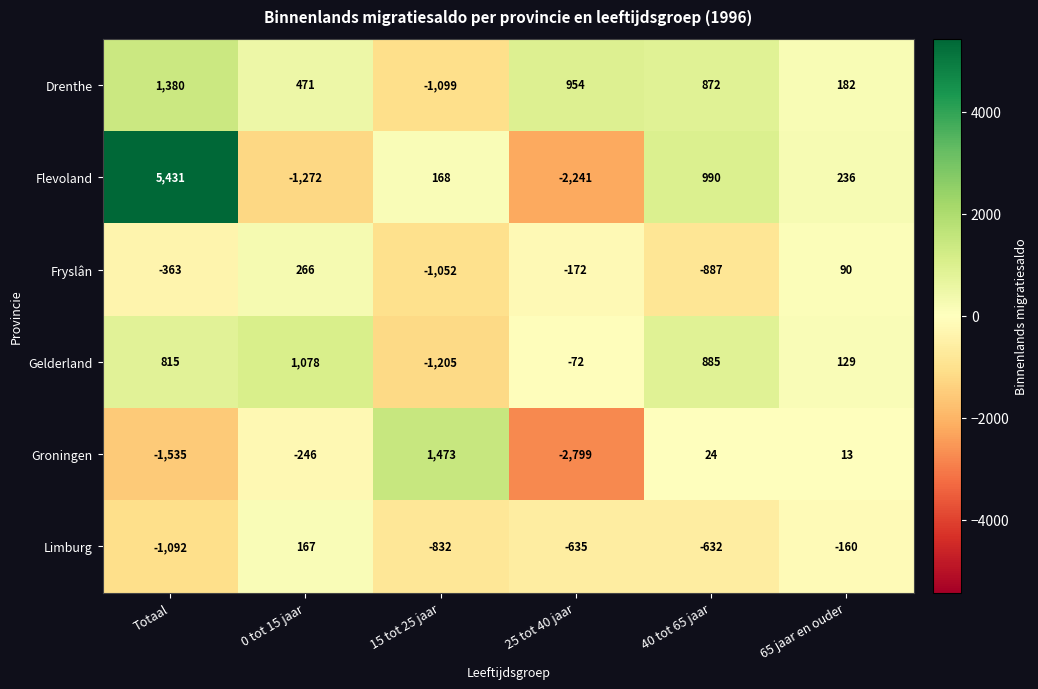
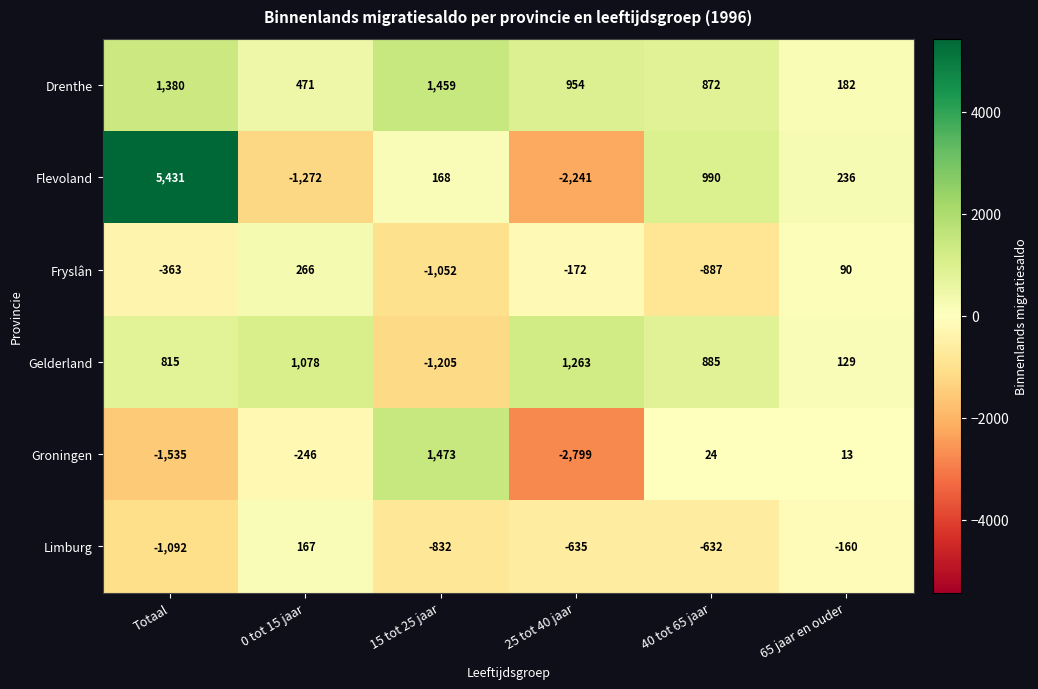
Drenthe, 15 tot 25 jaar: -1,099 -> 1,459
Gelderland, 25 tot 40 jaar: -72 -> 1,263
